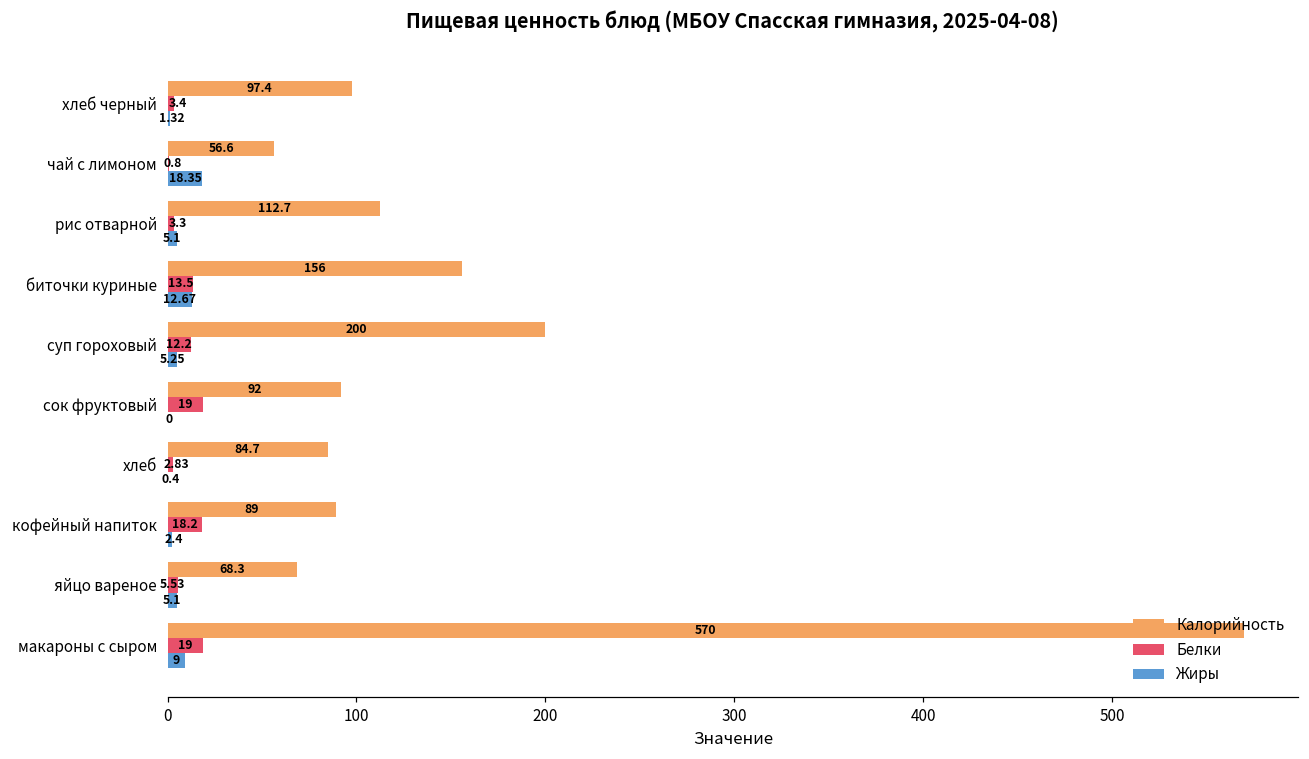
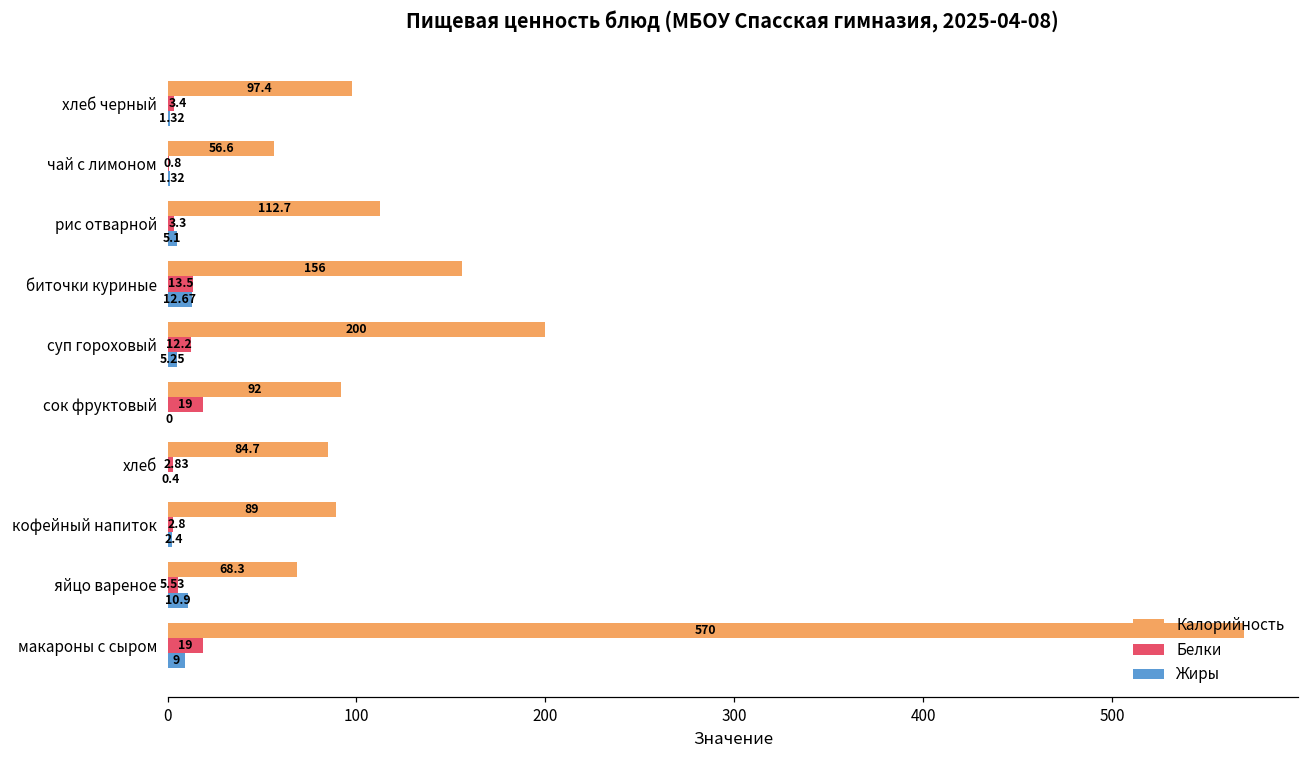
Жиры, чай с лимоном: 18.35 -> 1.32
Белки, кофейный напиток: 18.2 -> 2.8
Жиры, яйцо вареное: 5.1 -> 10.9
